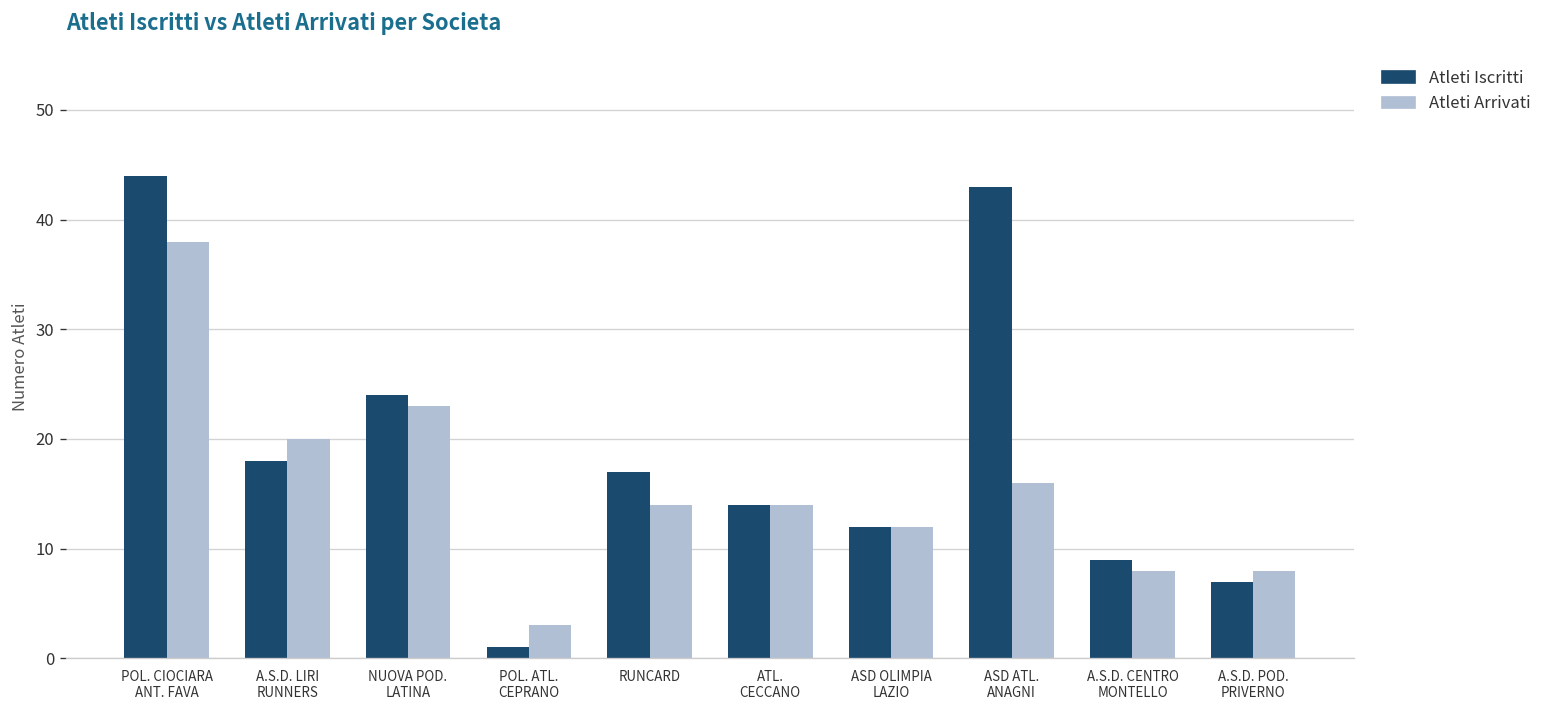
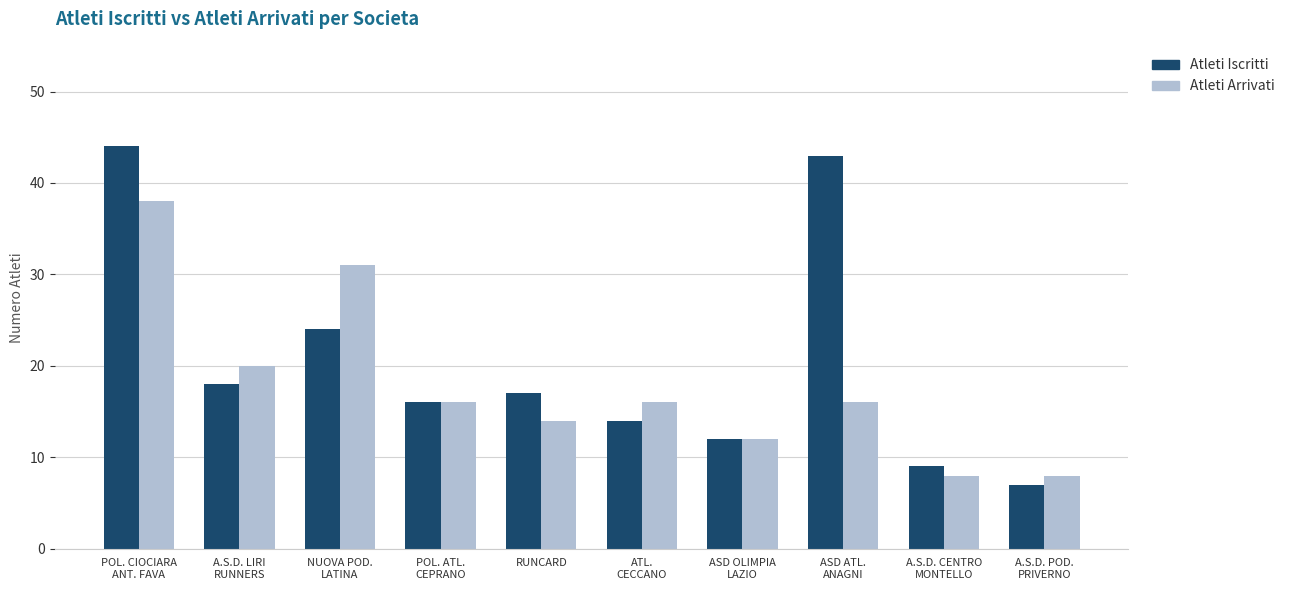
Atleti Arrivati, NUOVA POD. LATINA: 23 -> 31
Atleti Iscritti, POL. ATL. CEPRANO: 1 -> 16
Atleti Arrivati, POL. ATL. CEPRANO: 3 -> 16
Atleti Arrivati, ATL. CECCANO: 14 -> 16
